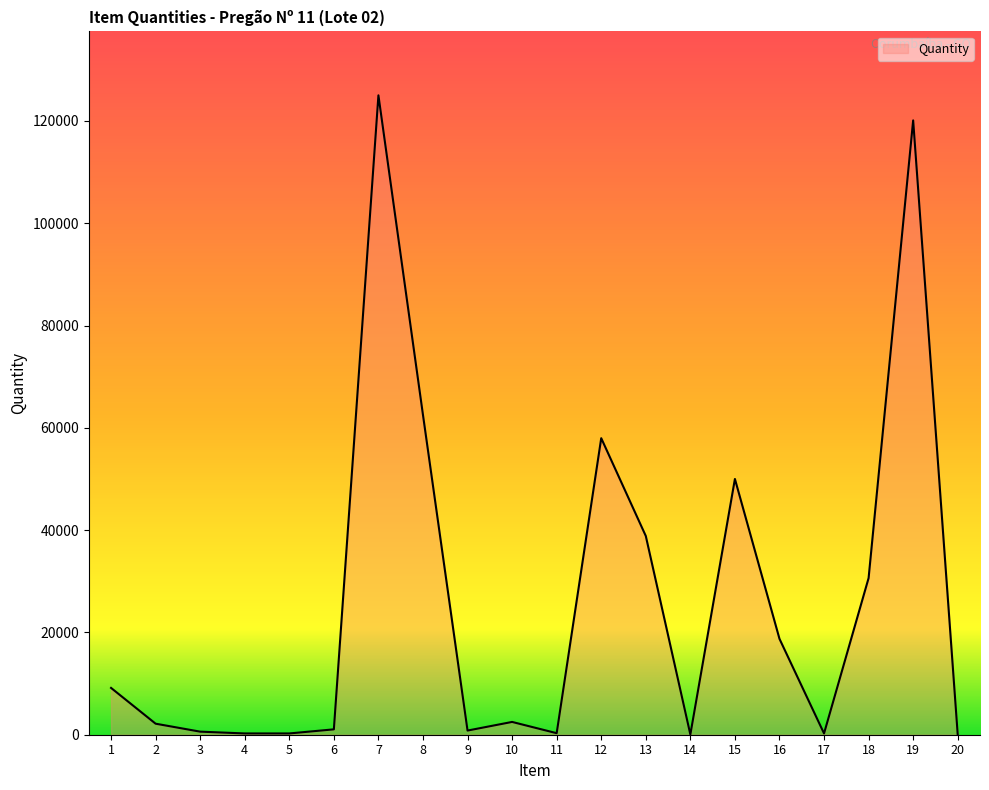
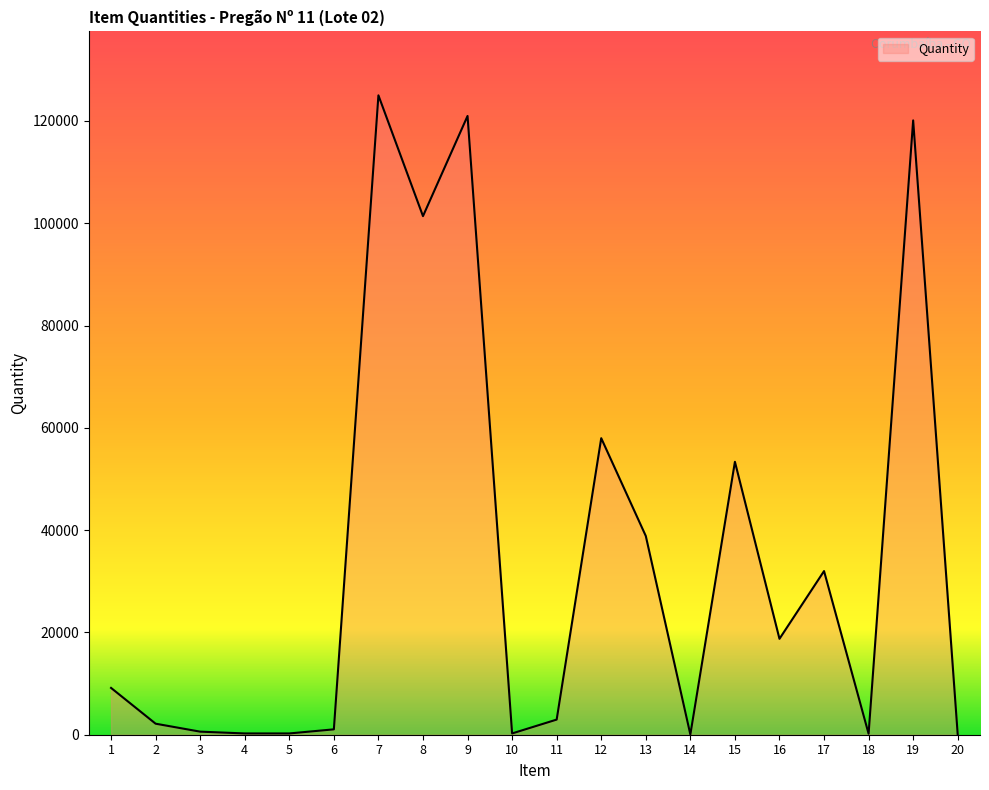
8: 63000 -> 101000
9: 1000 -> 121000
10: 3000 -> 0
11: 0 -> 3000
15: 50000 -> 53000
17: 0 -> 32000
18: 31000 -> 0
